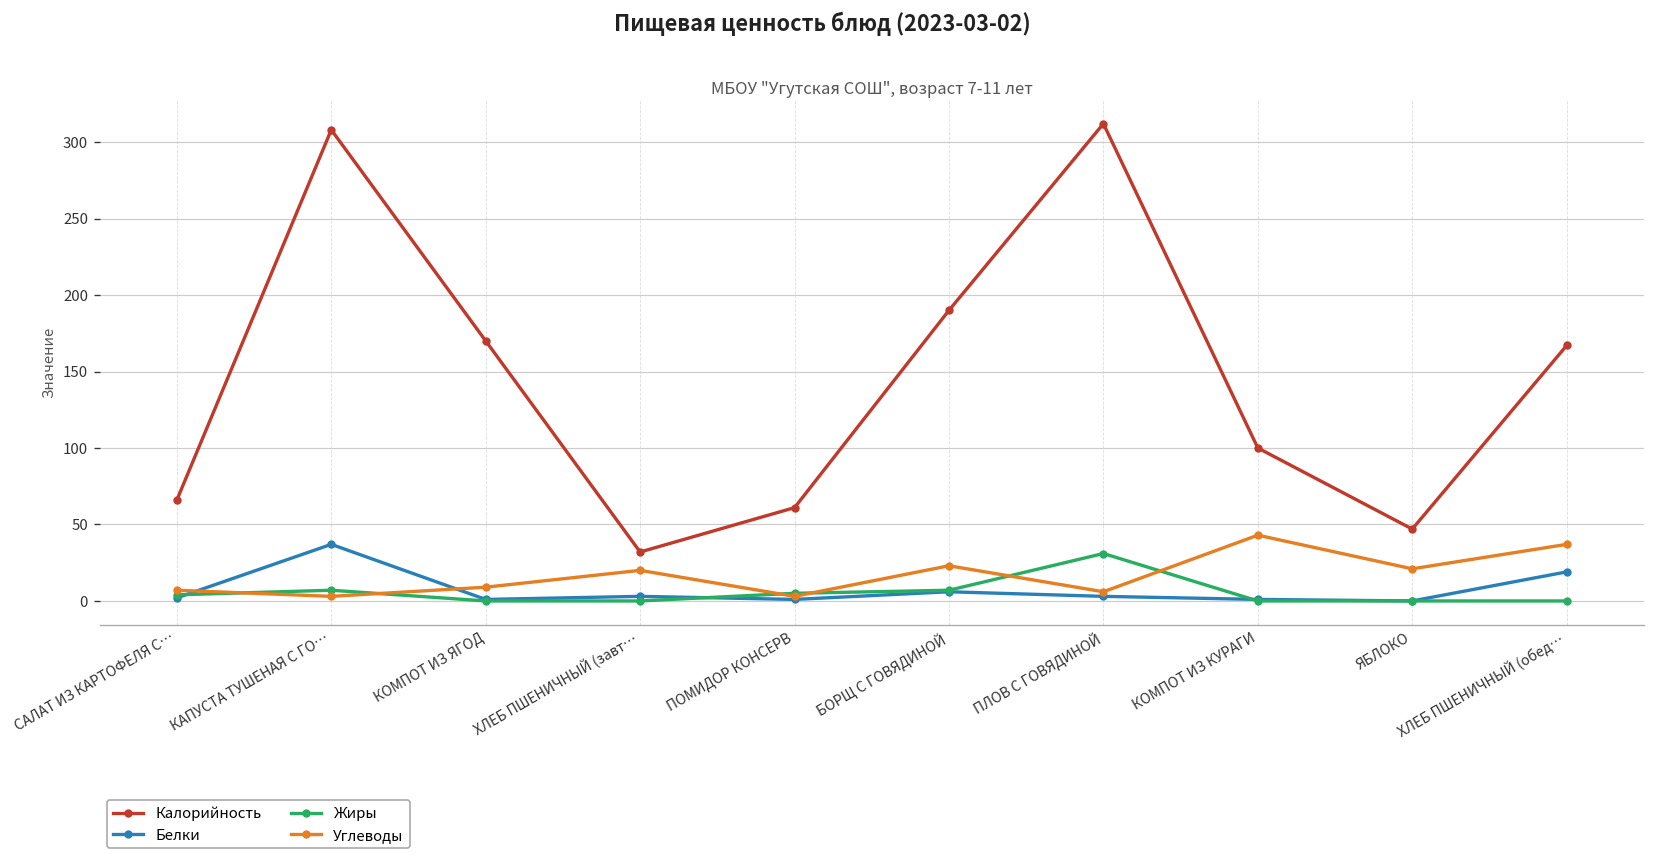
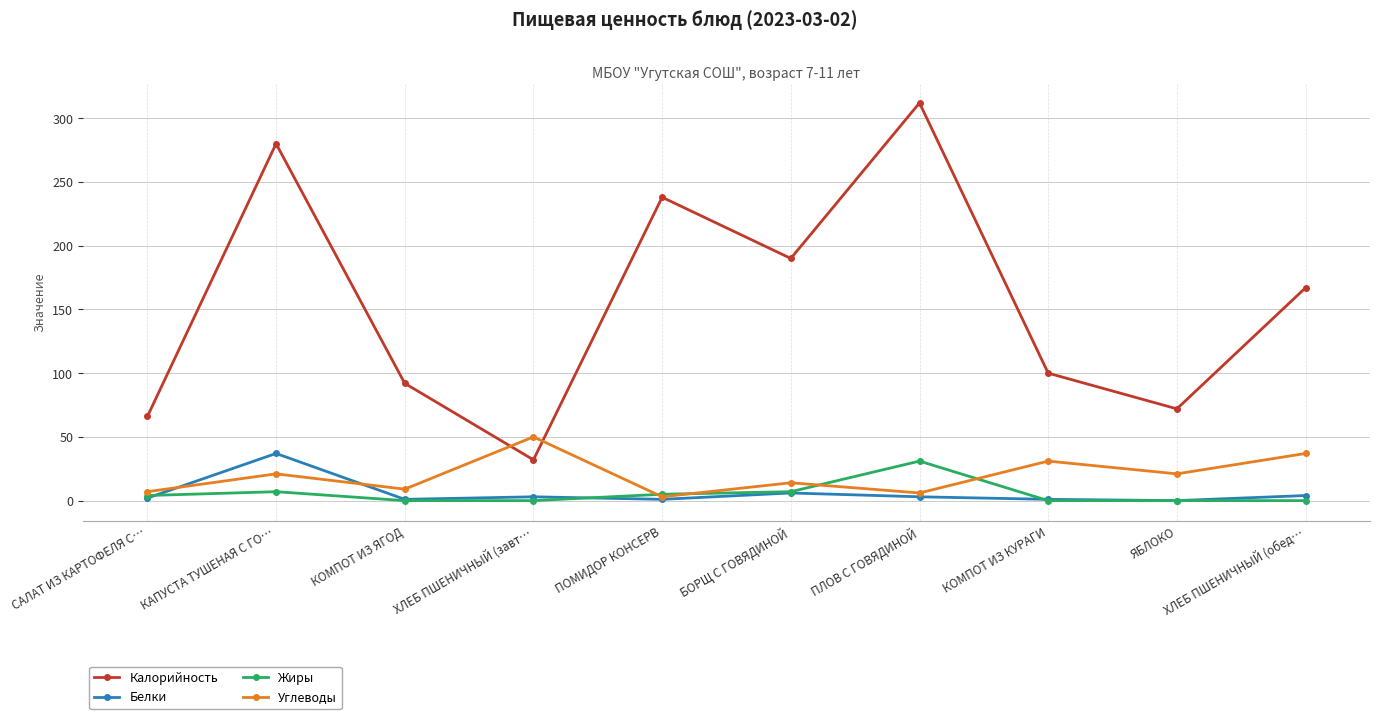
Калорийность, КАПУСТА ТУШЕНАЯ С ГО…: 308 -> 280
Углеводы, КАПУСТА ТУШЕНАЯ С ГО…: 3 -> 21
Калорийность, КОМПОТ ИЗ ЯГОД: 170 -> 92
Углеводы, ХЛЕБ ПШЕНИЧНЫЙ (завт…: 20 -> 50
Калорийность, ПОМИДОР КОНСЕРВ: 61 -> 238
Углеводы, БОРЩ С ГОВЯДИНОЙ: 23 -> 14
Углеводы, КОМПОТ ИЗ КУРАГИ: 43 -> 31
Калорийность, ЯБЛОКО: 47 -> 72
Белки, ХЛЕБ ПШЕНИЧНЫЙ (обед…: 19 -> 4
